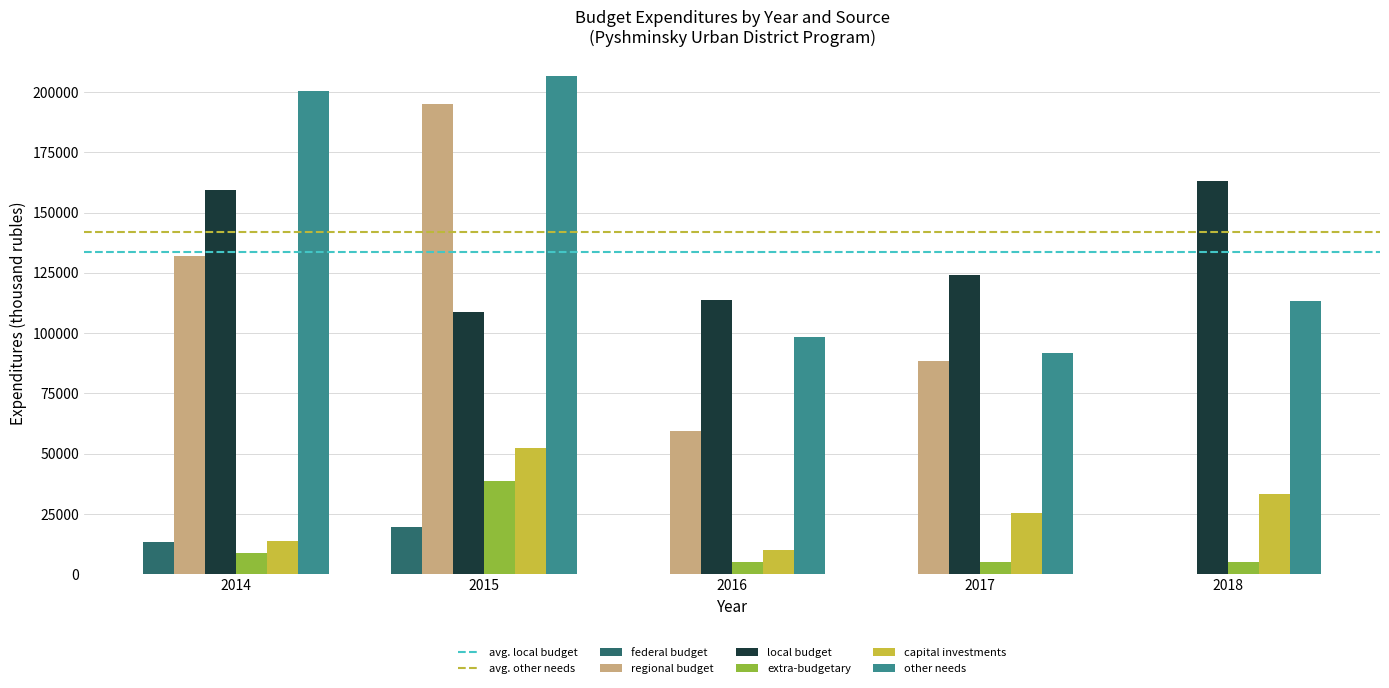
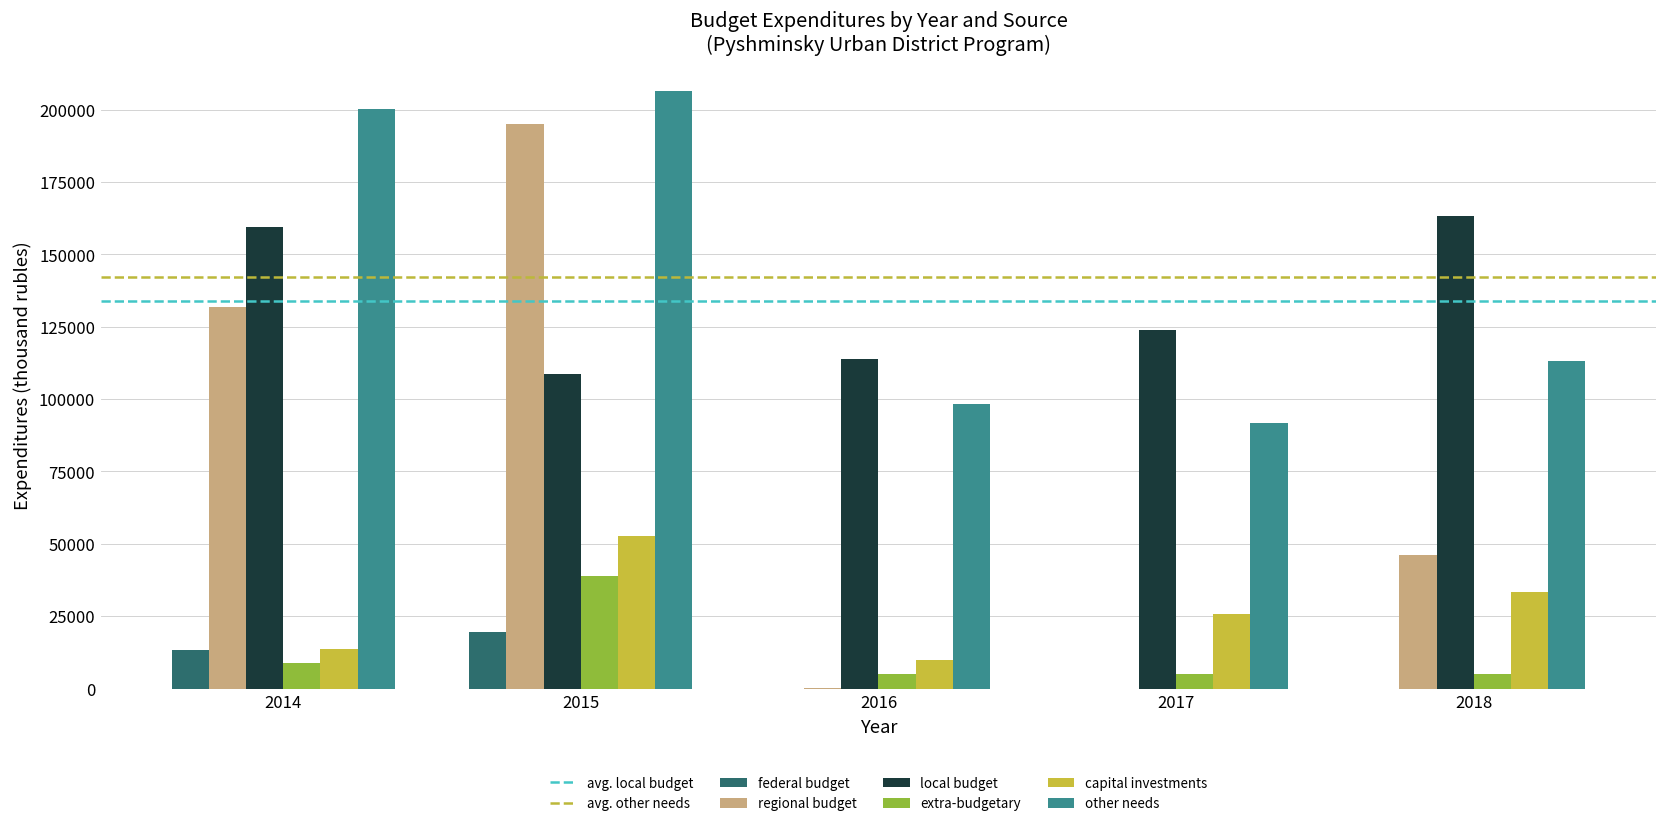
regional budget, 2016: 59000 -> 0
regional budget, 2017: 88000 -> 0
regional budget, 2018: 0 -> 46000
